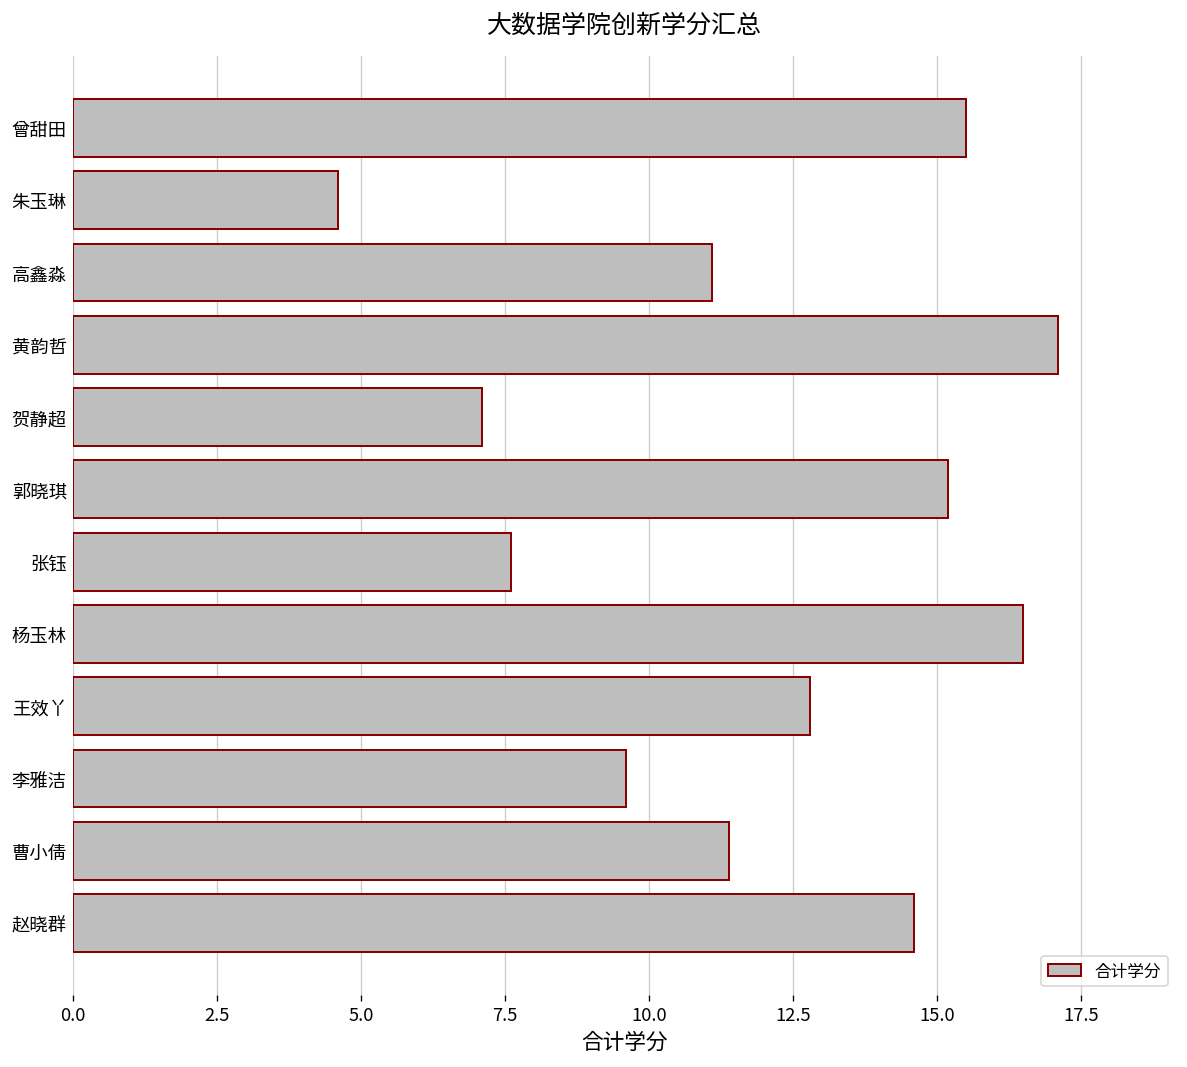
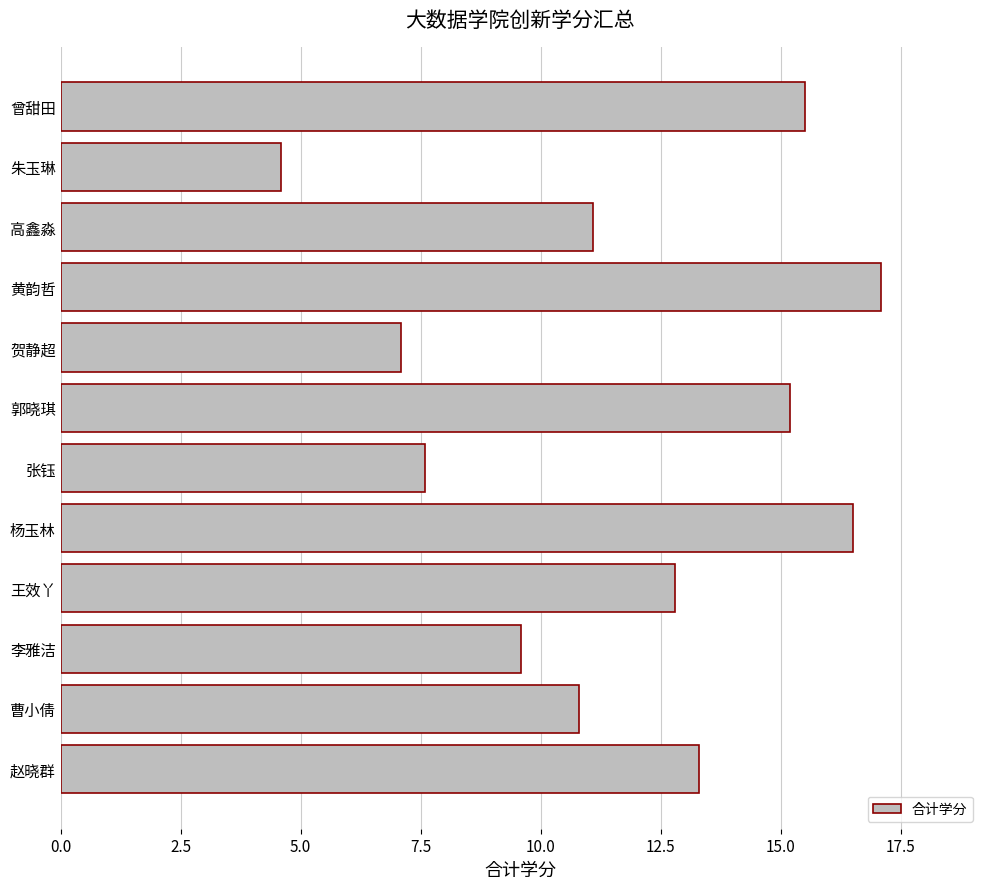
曹小倩: 11.4 -> 10.8
赵晓群: 14.6 -> 13.3
